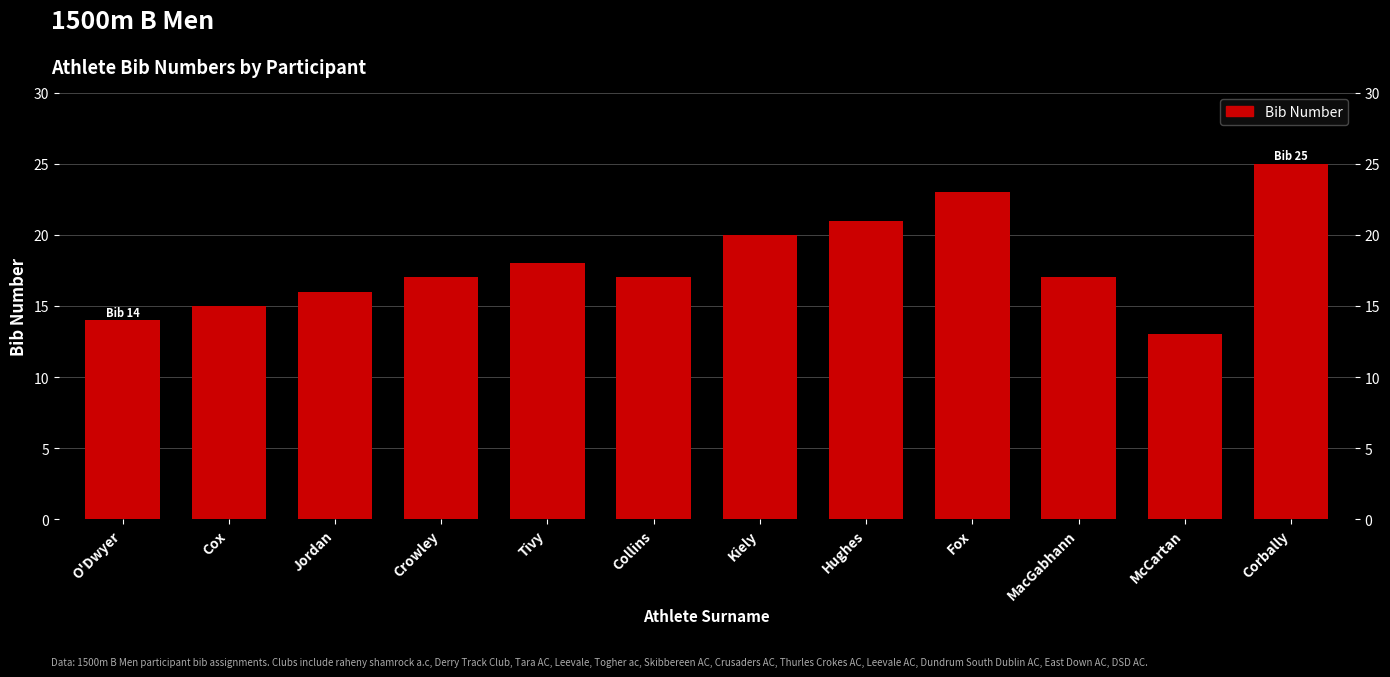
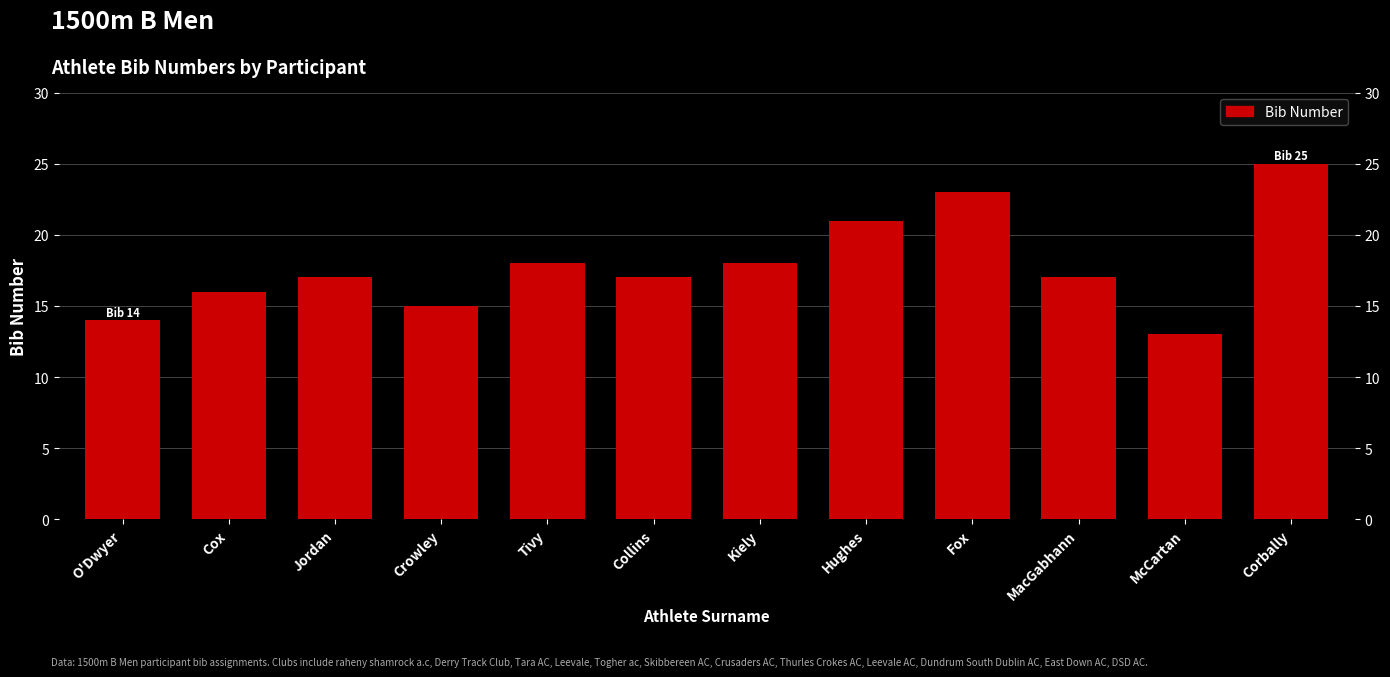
Cox: 15 -> 16
Jordan: 16 -> 17
Crowley: 17 -> 15
Kiely: 20 -> 18
